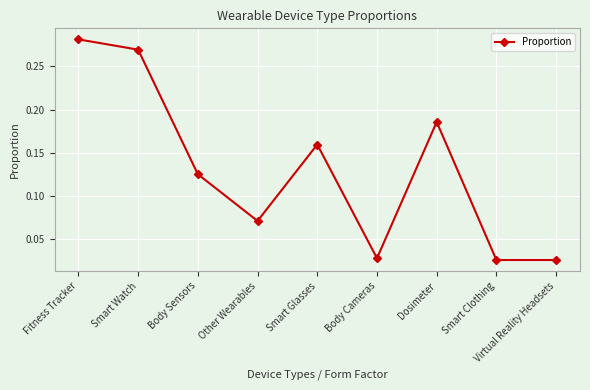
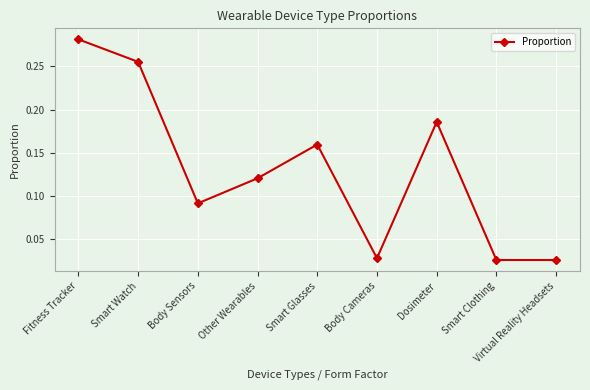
Smart Watch: 0.27 -> 0.26
Body Sensors: 0.13 -> 0.09
Other Wearables: 0.07 -> 0.12
